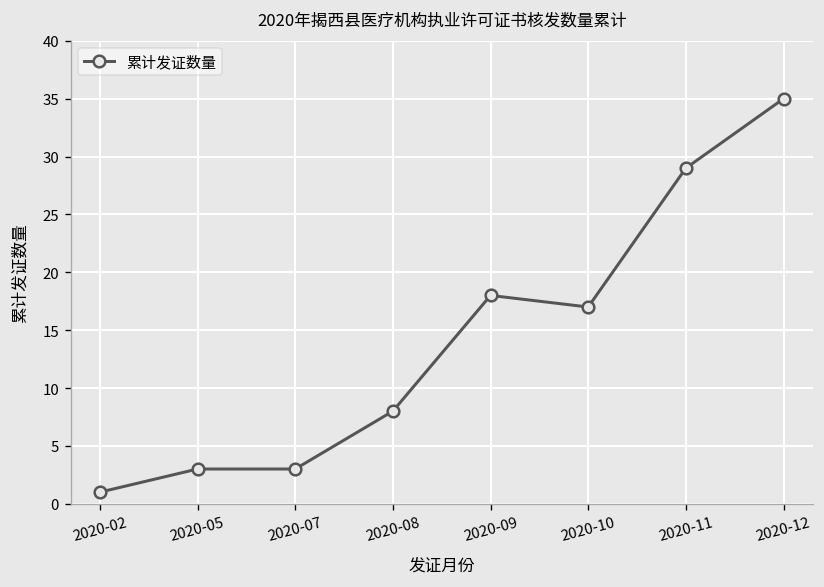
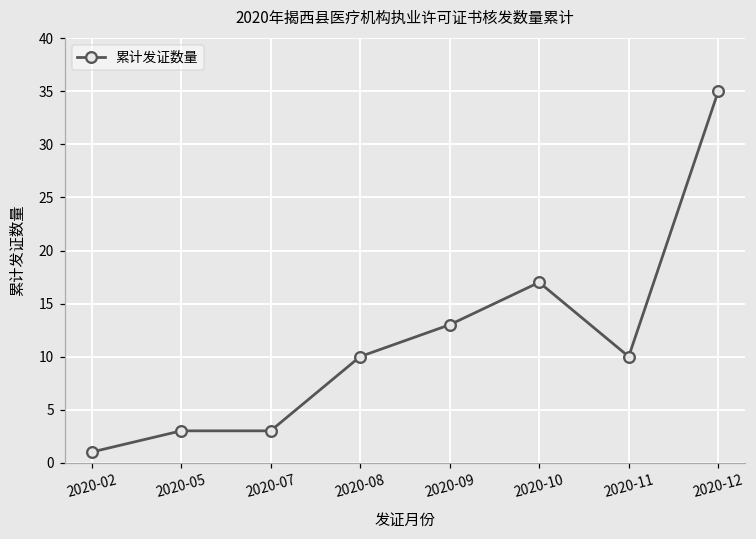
2020-08: 8 -> 10
2020-09: 18 -> 13
2020-11: 29 -> 10
